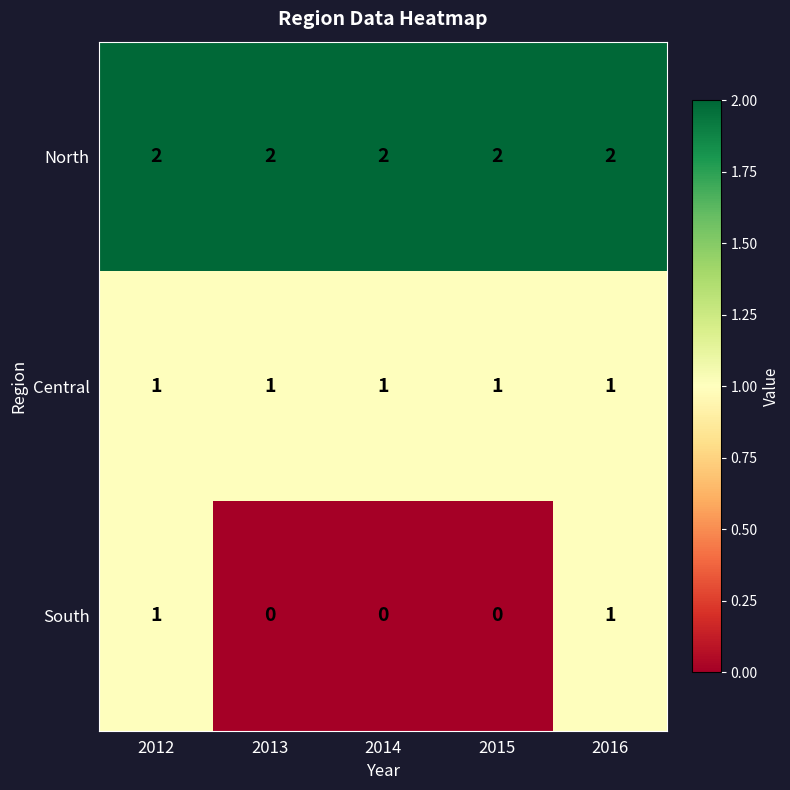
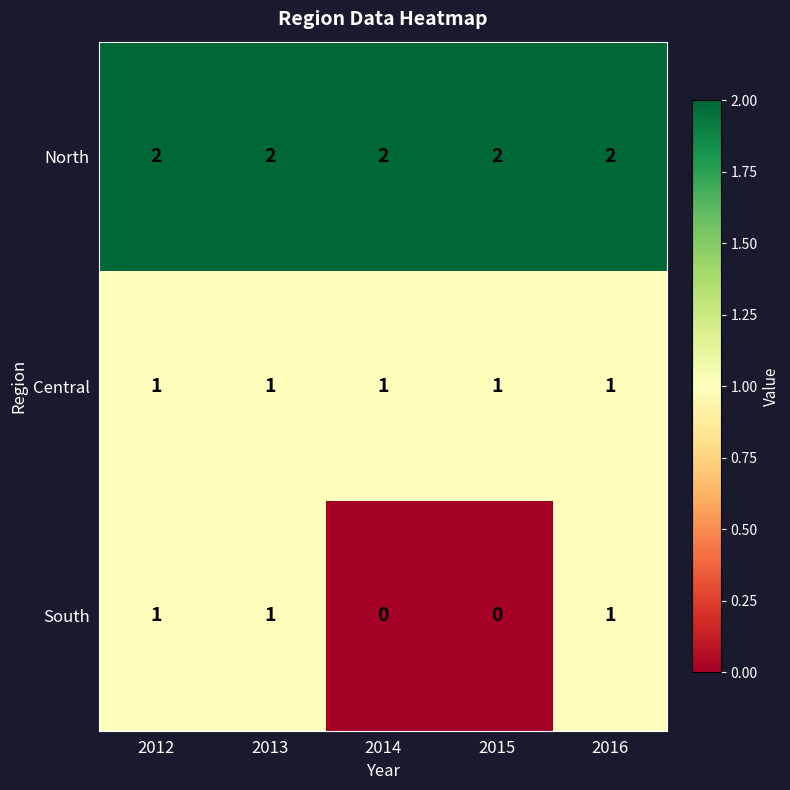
South, 2013: 0 -> 1
